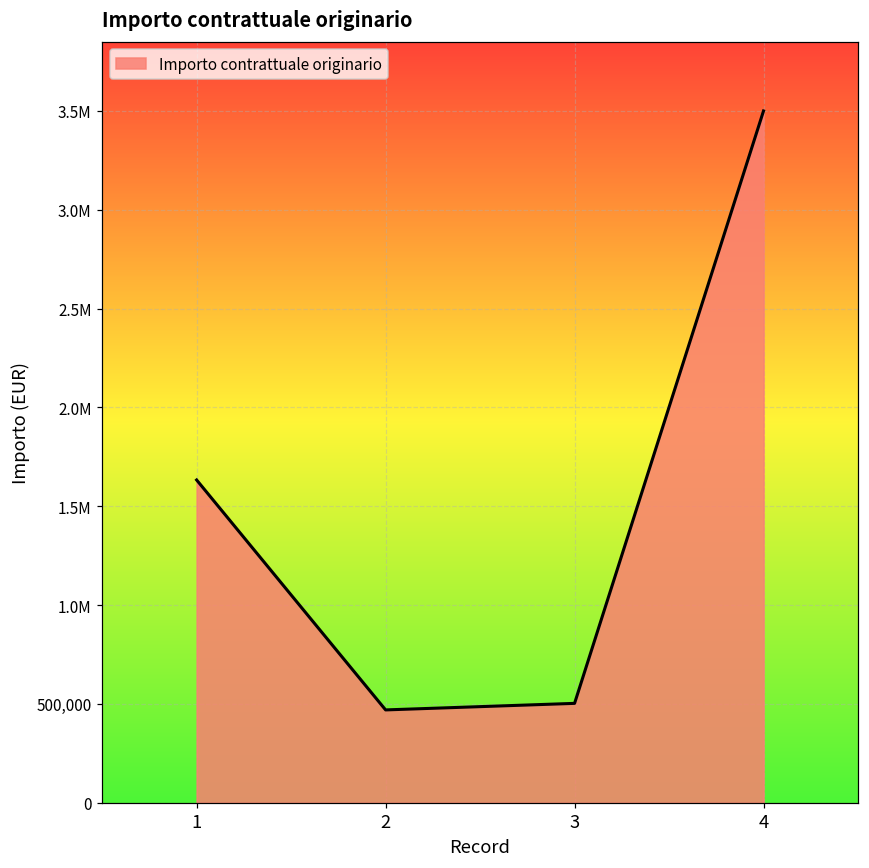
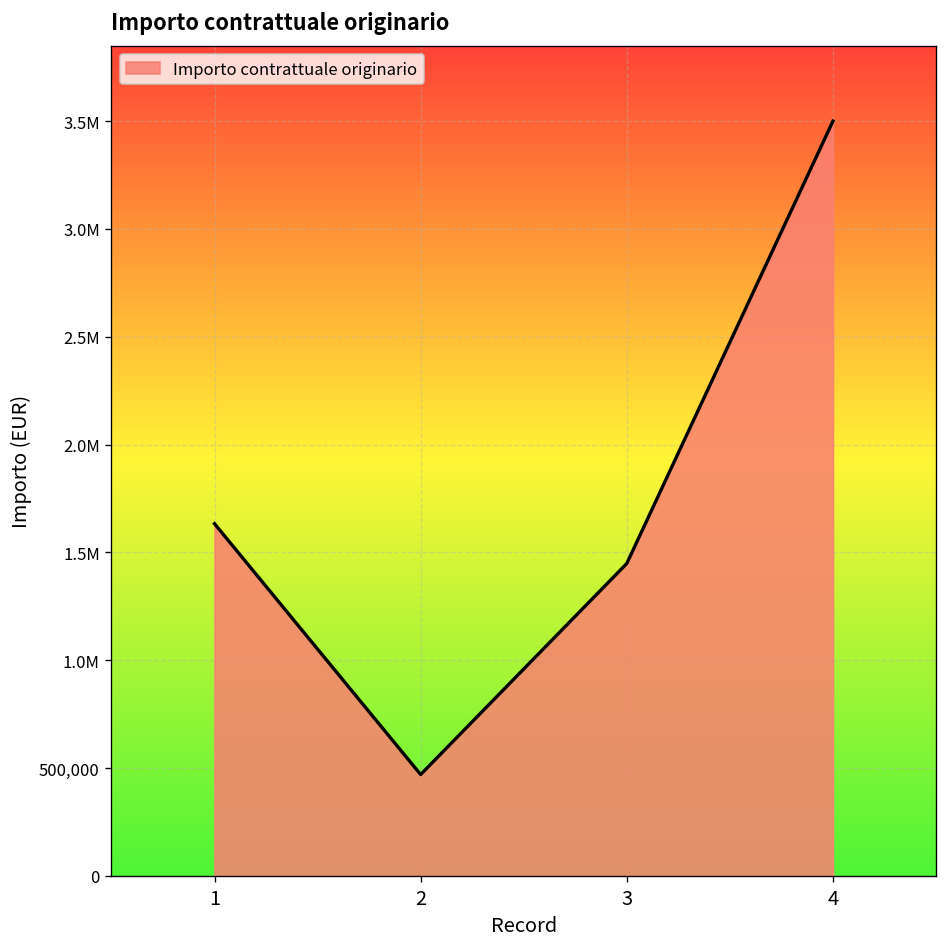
3: 500,000 -> 1,450,000
